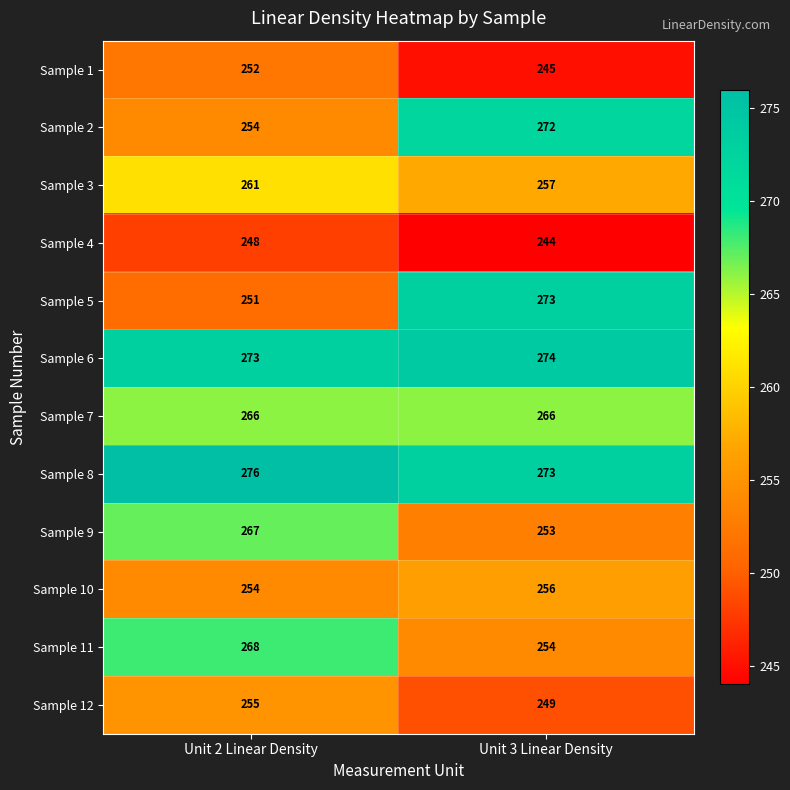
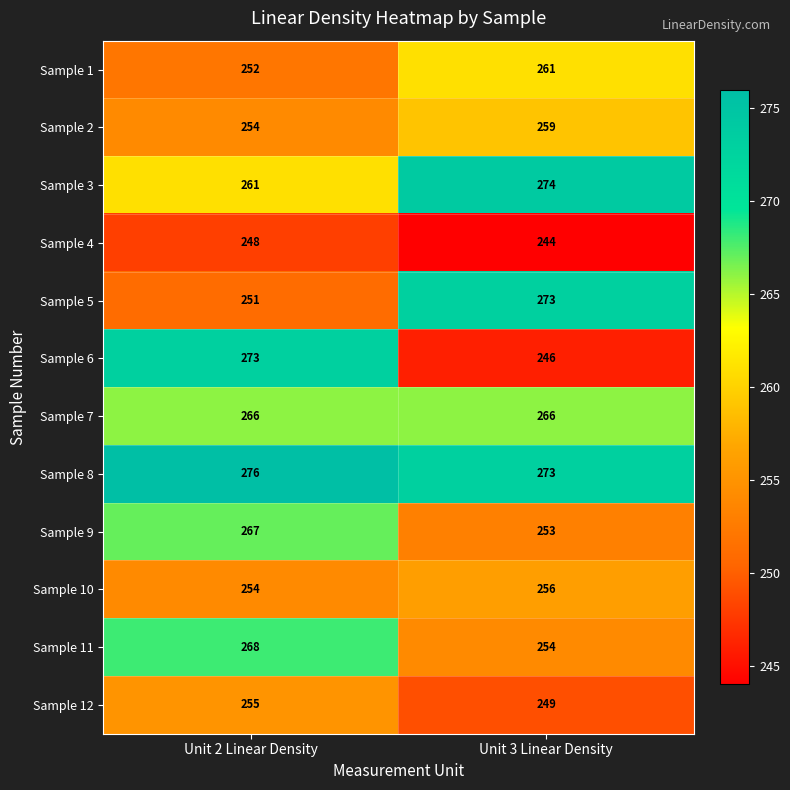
Sample 1, Unit 3 Linear Density: 245 -> 261
Sample 2, Unit 3 Linear Density: 272 -> 259
Sample 3, Unit 3 Linear Density: 257 -> 274
Sample 6, Unit 3 Linear Density: 274 -> 246
